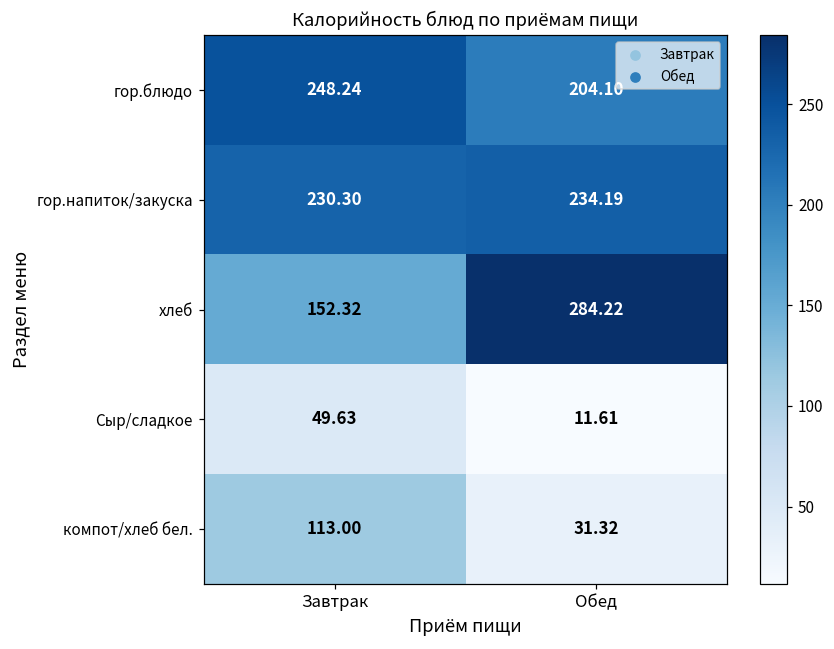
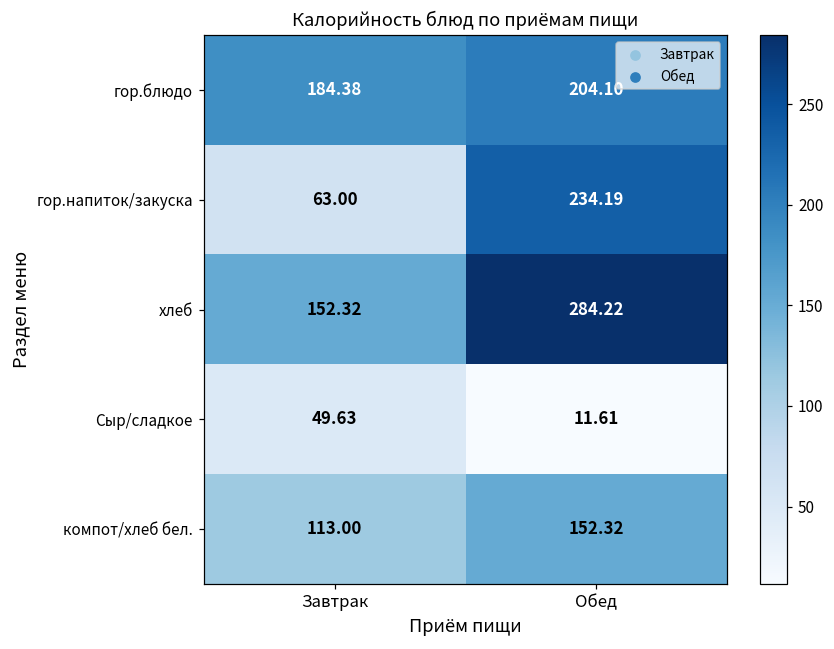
гор.блюдо, Завтрак: 248.24 -> 184.38
гор.напиток/закуска, Завтрак: 230.30 -> 63.00
компот/хлеб бел., Обед: 31.32 -> 152.32
